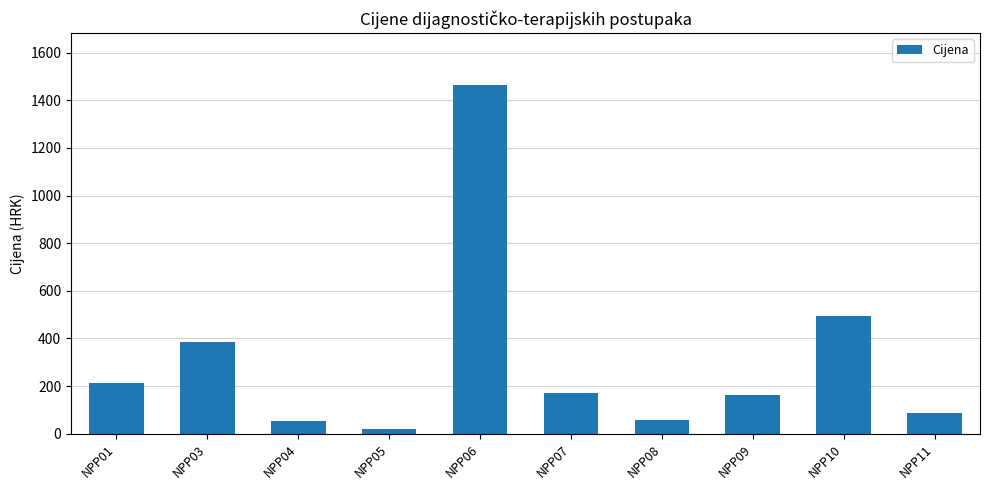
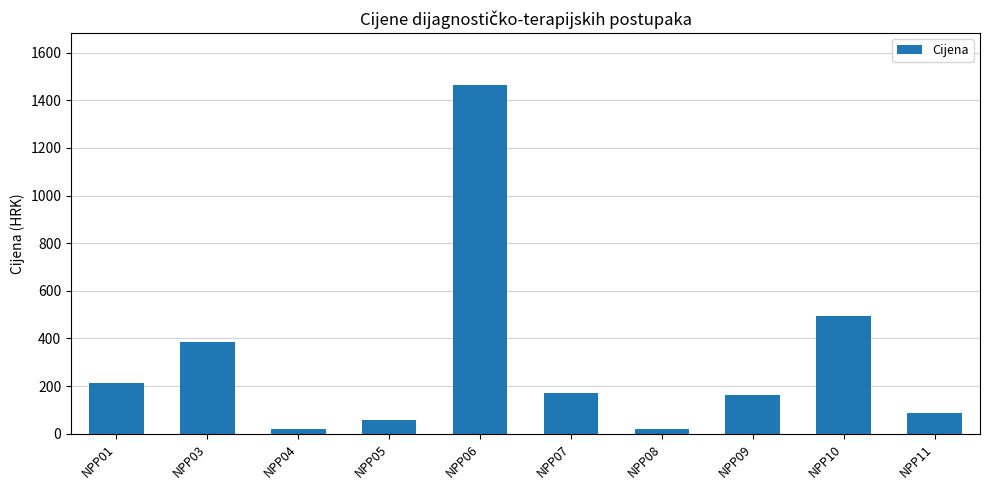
NPP04: 50 -> 20
NPP05: 20 -> 60
NPP08: 60 -> 20
